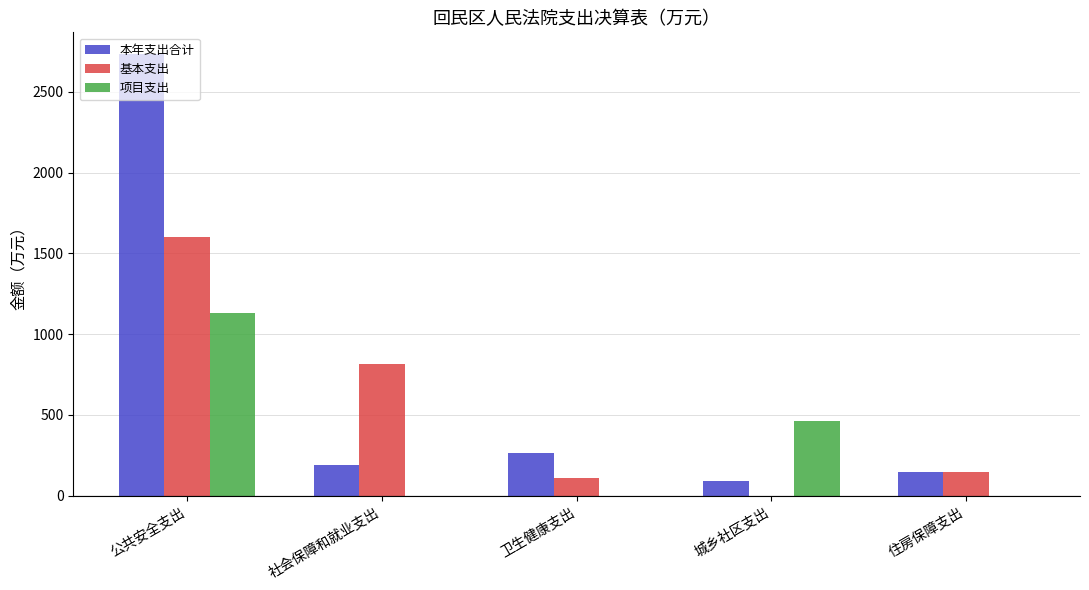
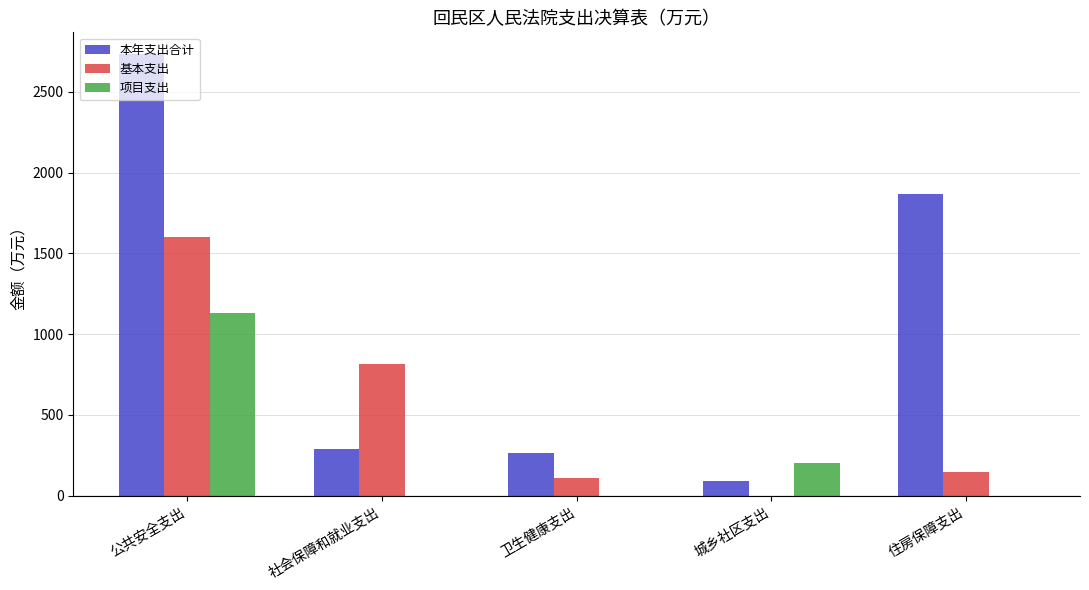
本年支出合计, 社会保障和就业支出: 190 -> 290
项目支出, 城乡社区支出: 460 -> 200
本年支出合计, 住房保障支出: 150 -> 1870
